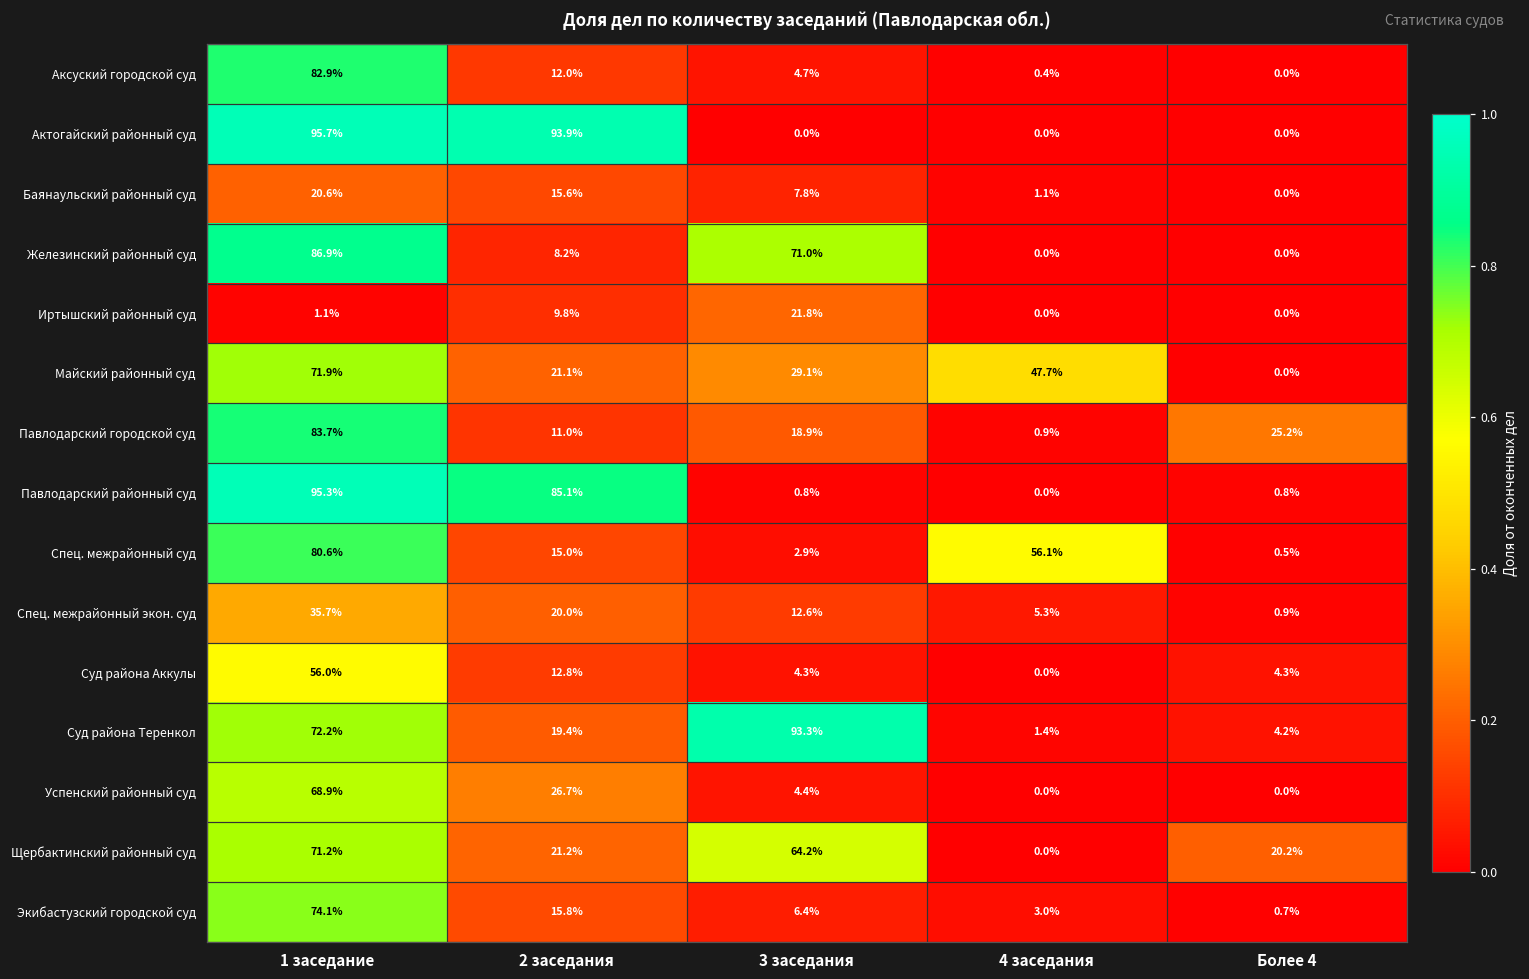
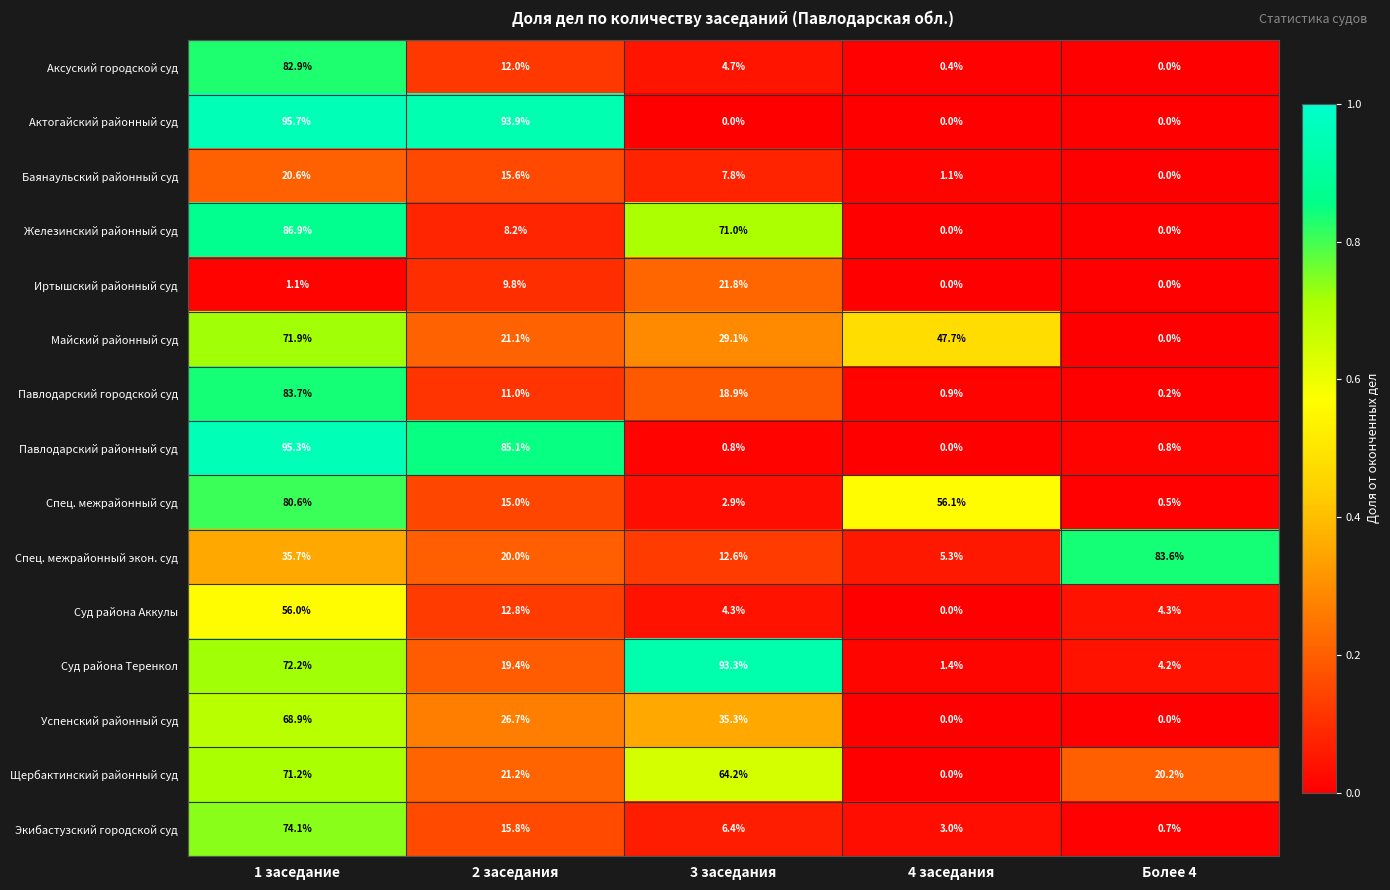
Павлодарский городской суд, Более 4: 25.2% -> 0.2%
Спец. межрайонный экон. суд, Более 4: 0.9% -> 83.6%
Успенский районный суд, 3 заседания: 4.4% -> 35.3%
